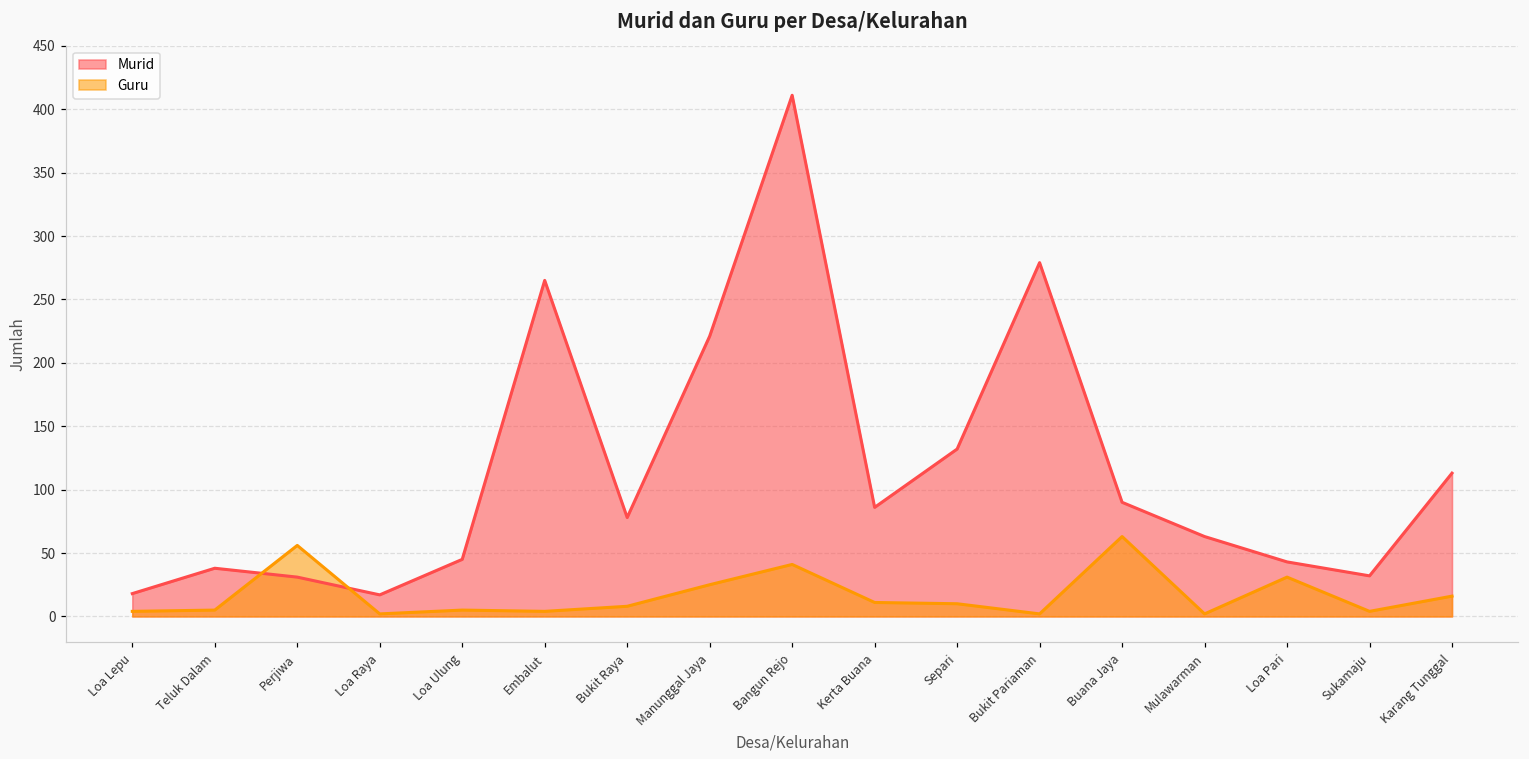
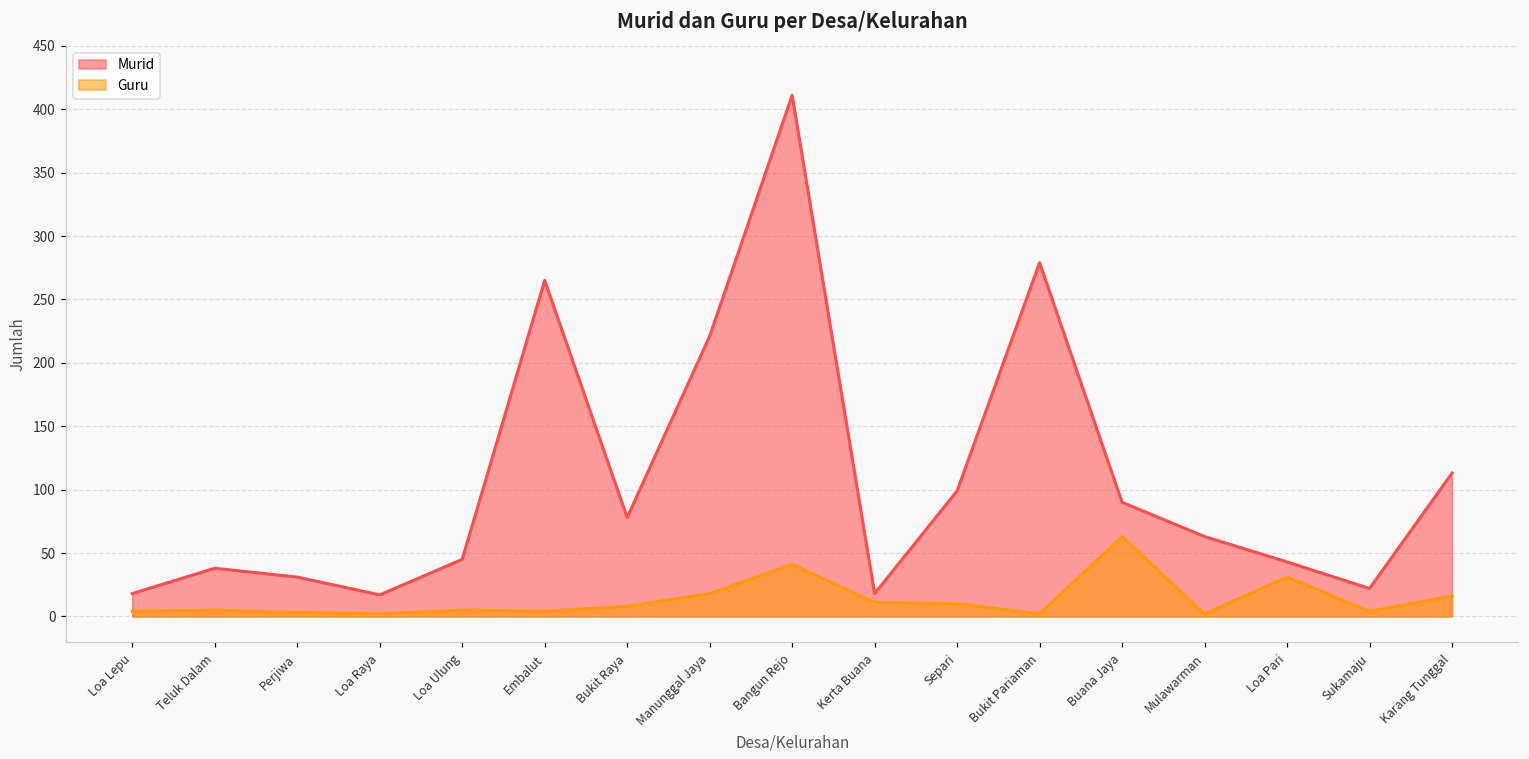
Guru, Perjiwa: 56 -> 3
Guru, Manunggal Jaya: 25 -> 18
Murid, Kerta Buana: 86 -> 18
Murid, Separi: 132 -> 99
Murid, Sukamaju: 32 -> 22
